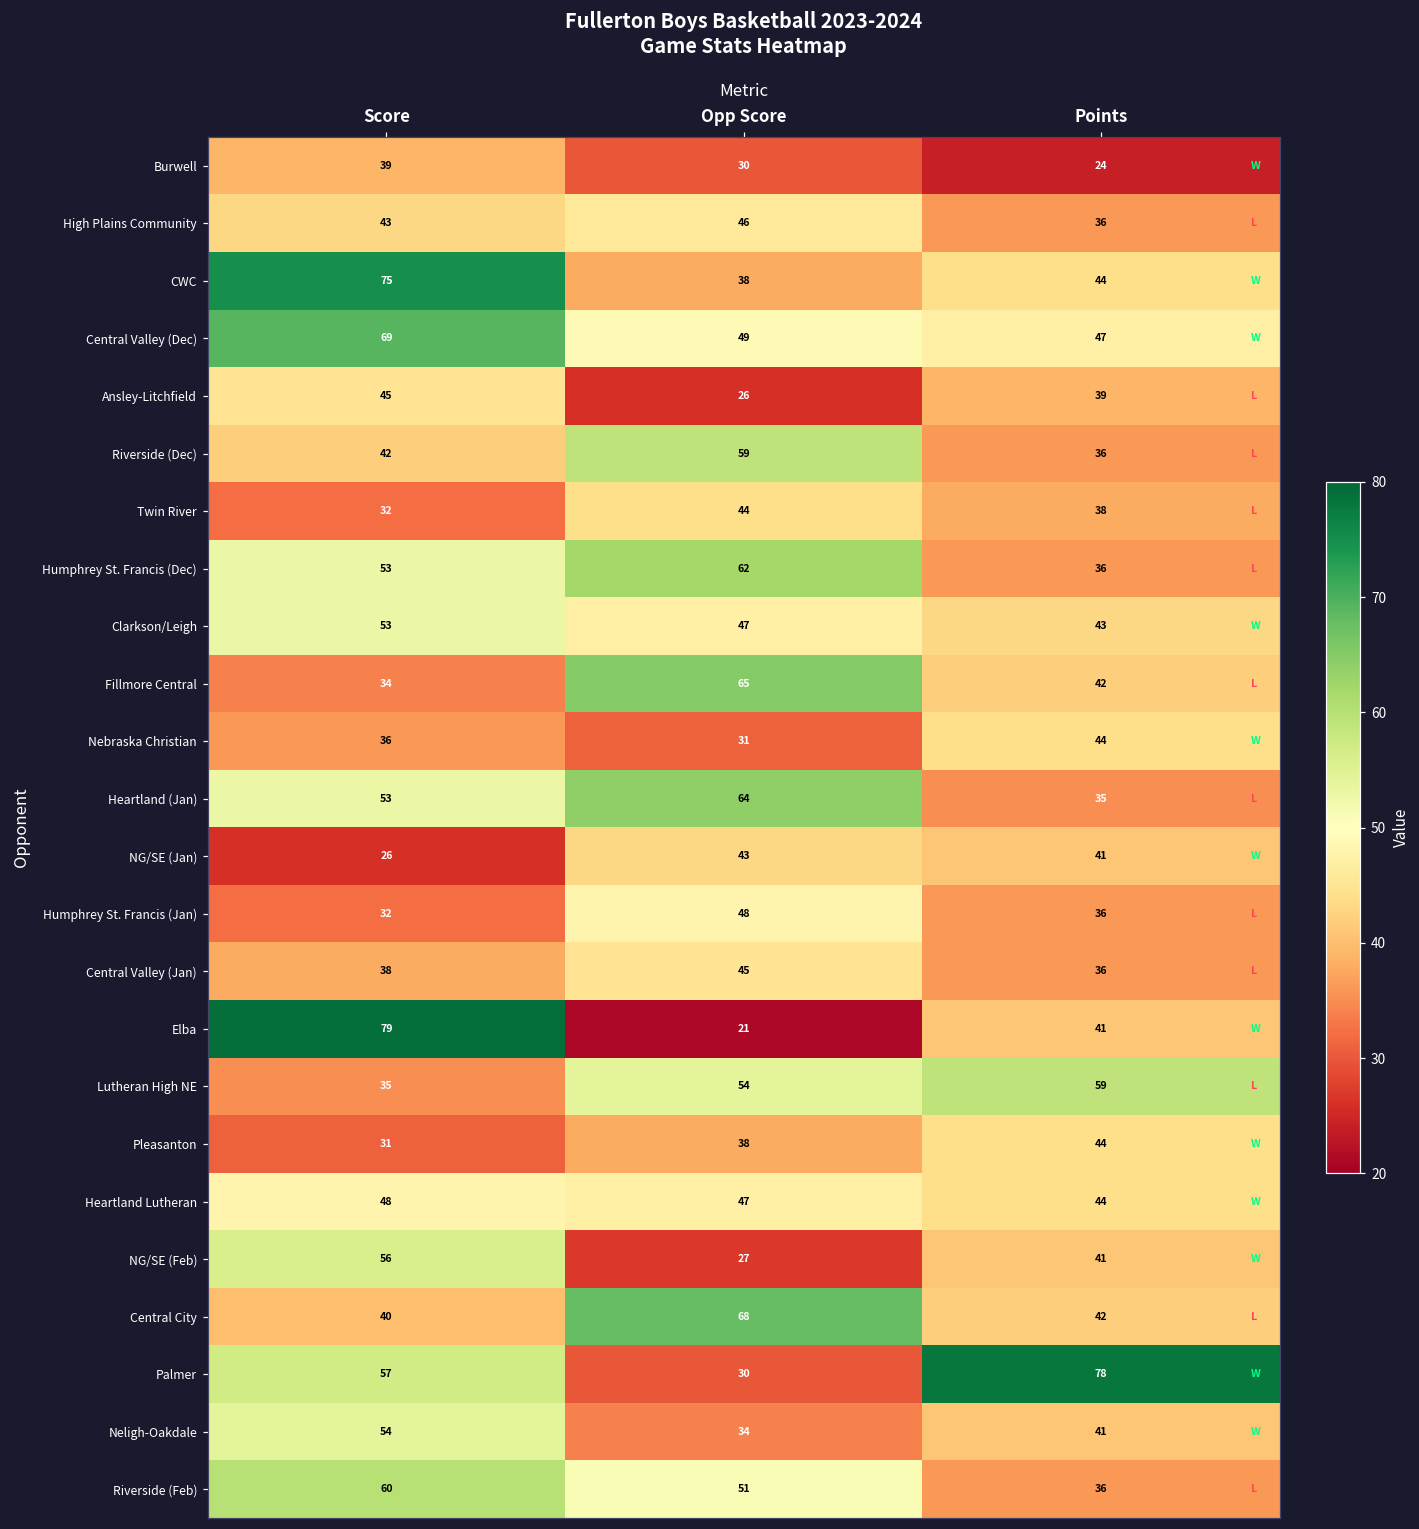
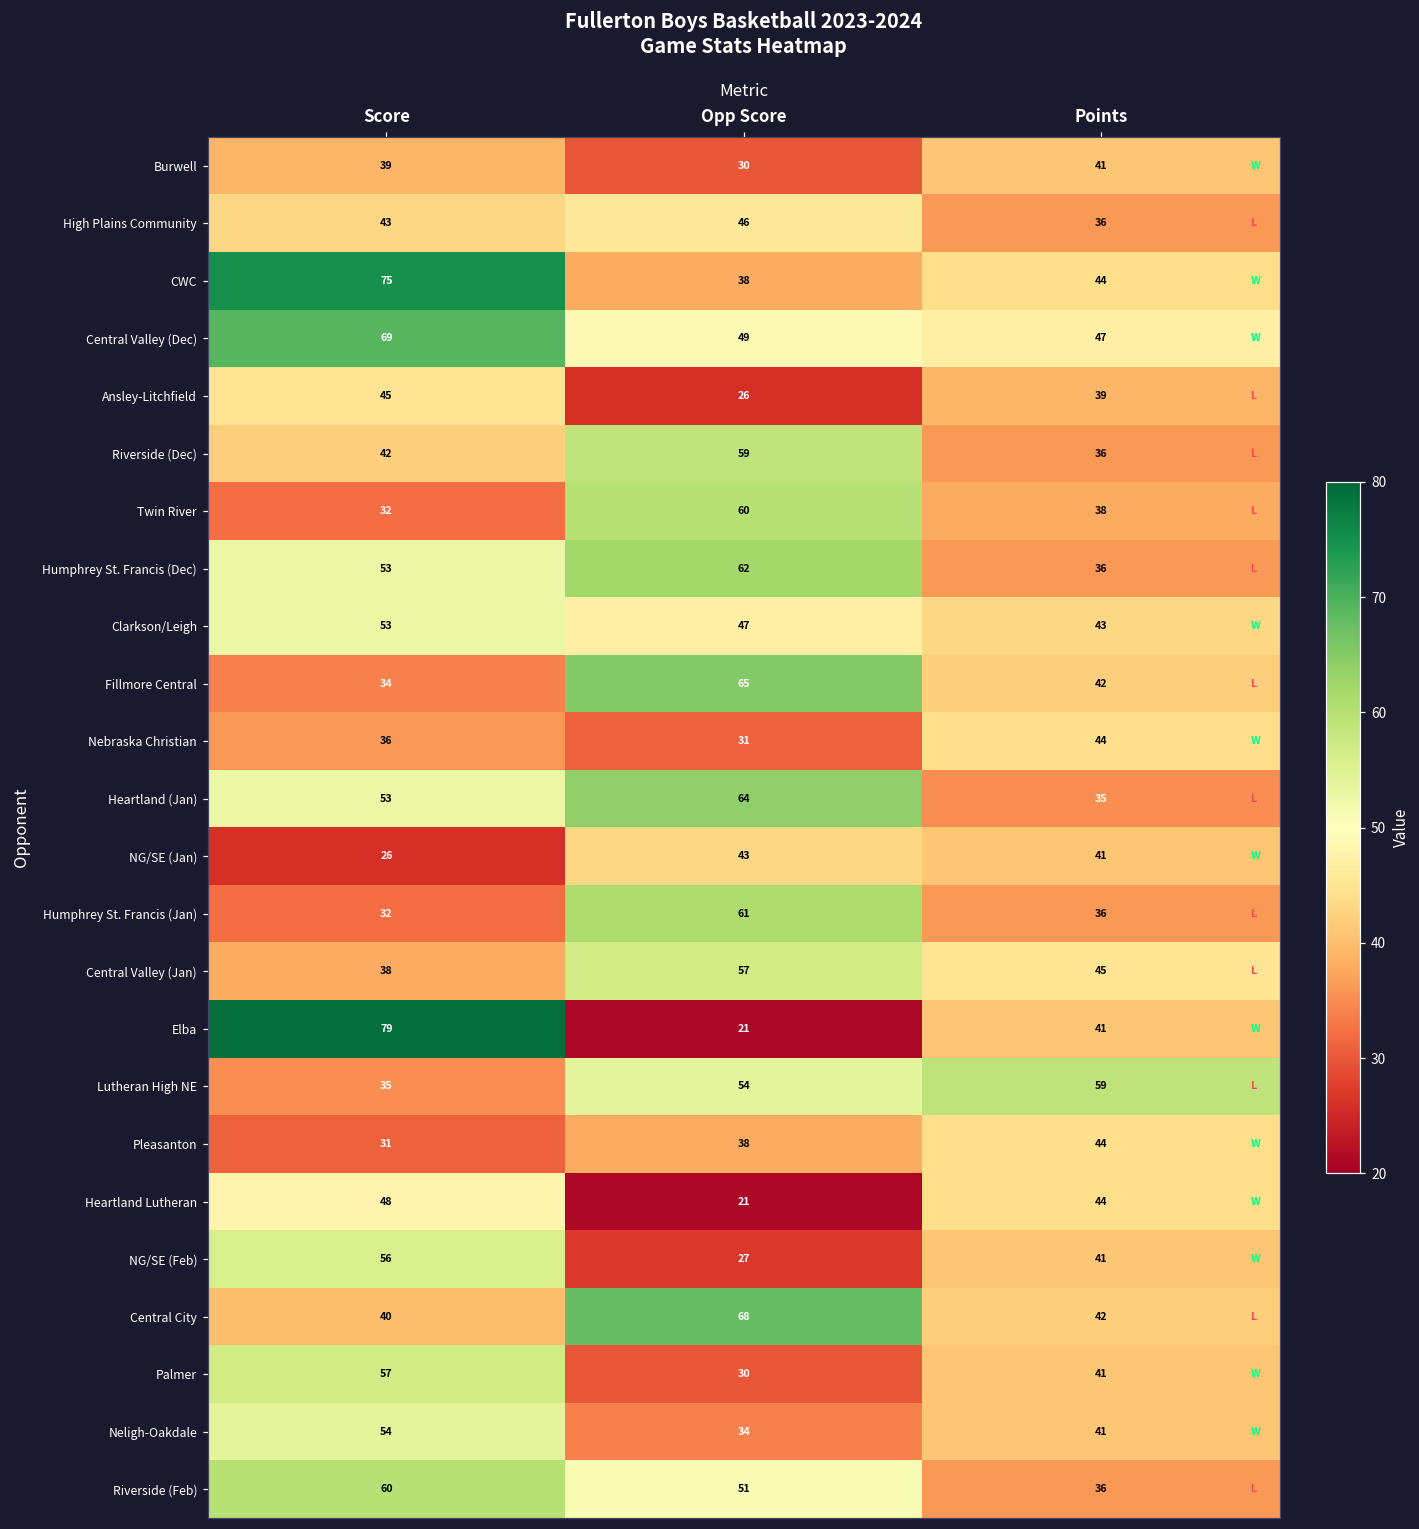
Burwell, Points: 24 -> 41
Twin River, Opp Score: 44 -> 60
Humphrey St. Francis (Jan), Opp Score: 48 -> 61
Central Valley (Jan), Opp Score: 45 -> 57
Central Valley (Jan), Points: 36 -> 45
Heartland Lutheran, Opp Score: 47 -> 21
Palmer, Points: 78 -> 41
